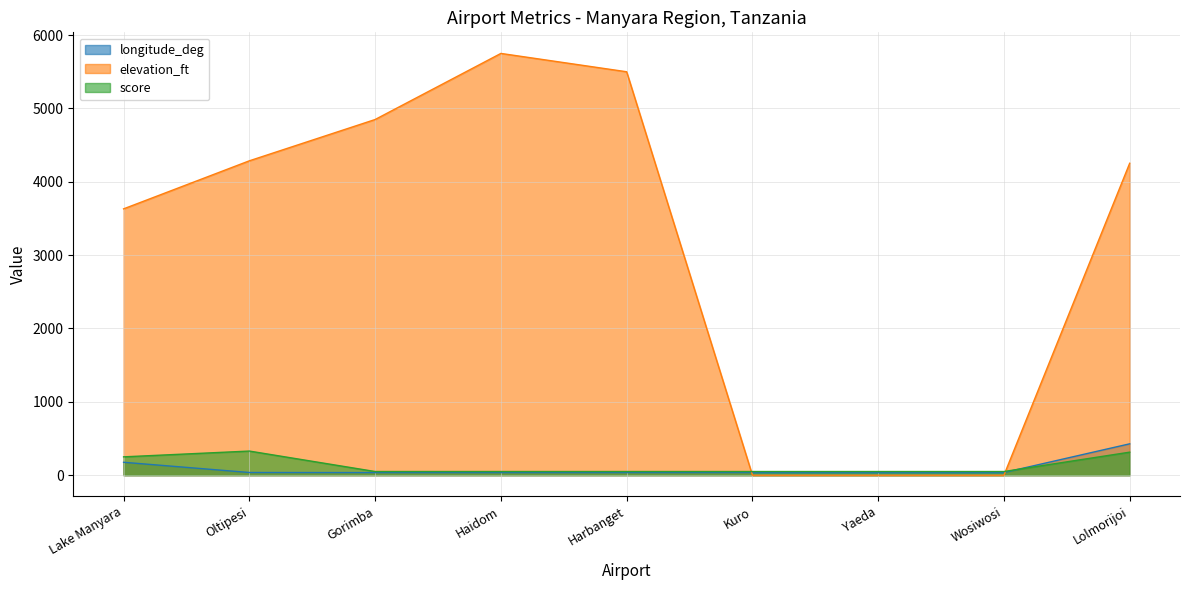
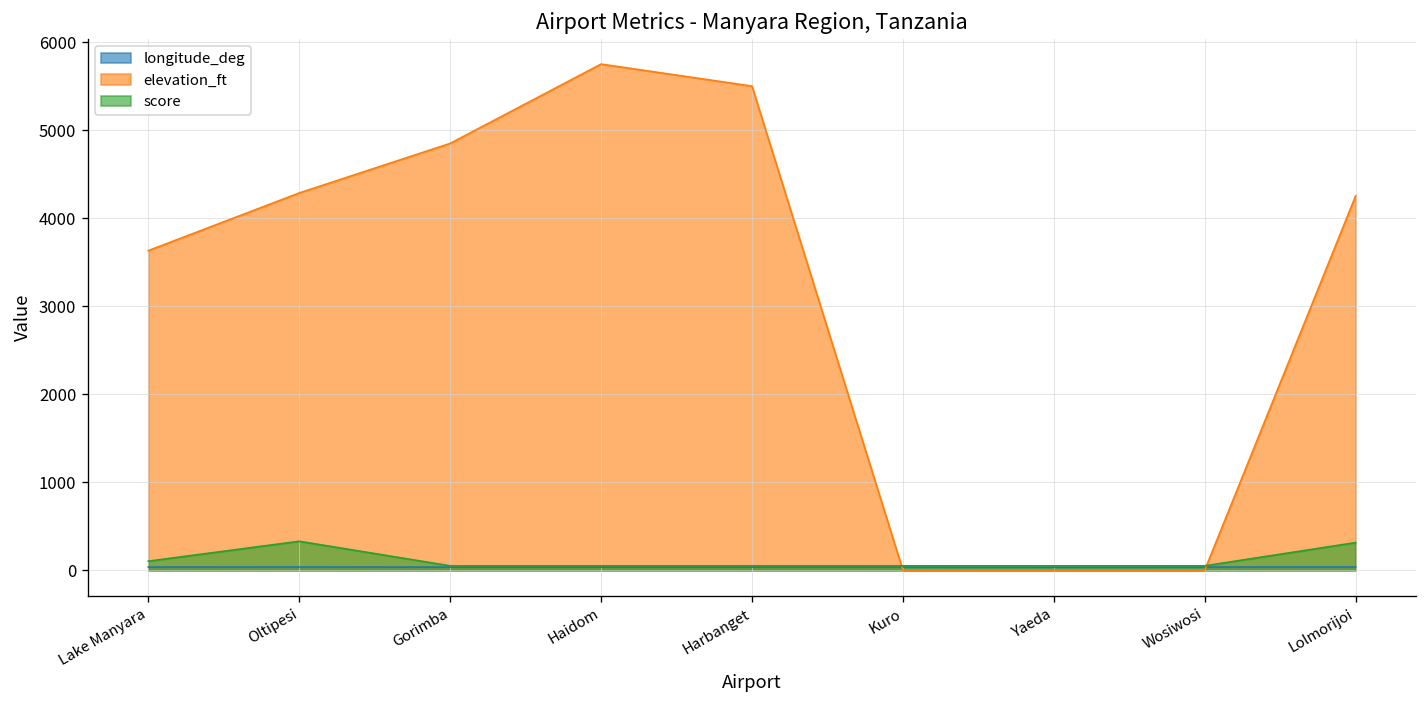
longitude_deg, Lake Manyara: 200 -> 0
score, Lake Manyara: 300 -> 100
longitude_deg, Lolmorijoi: 400 -> 0
